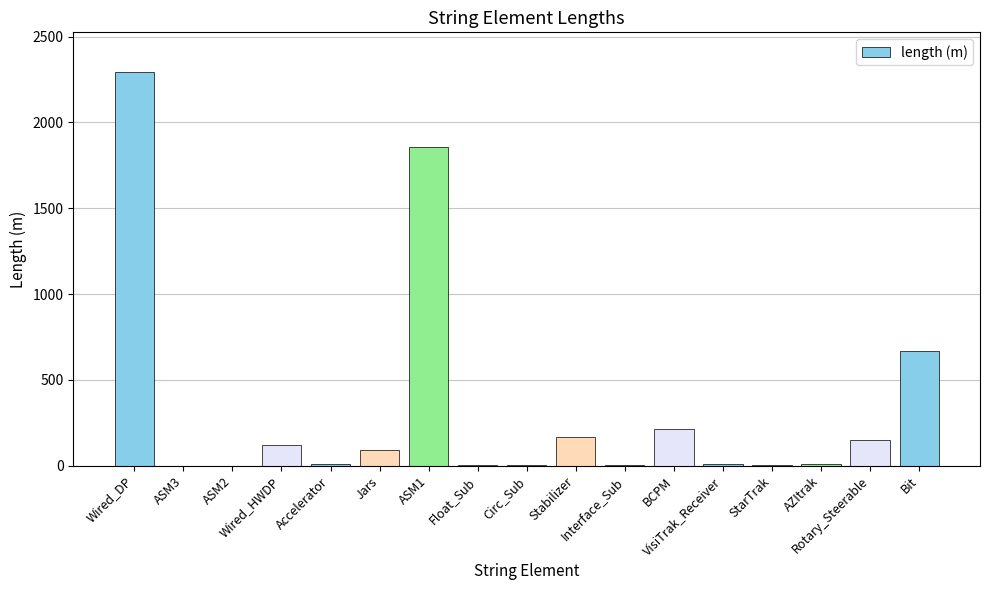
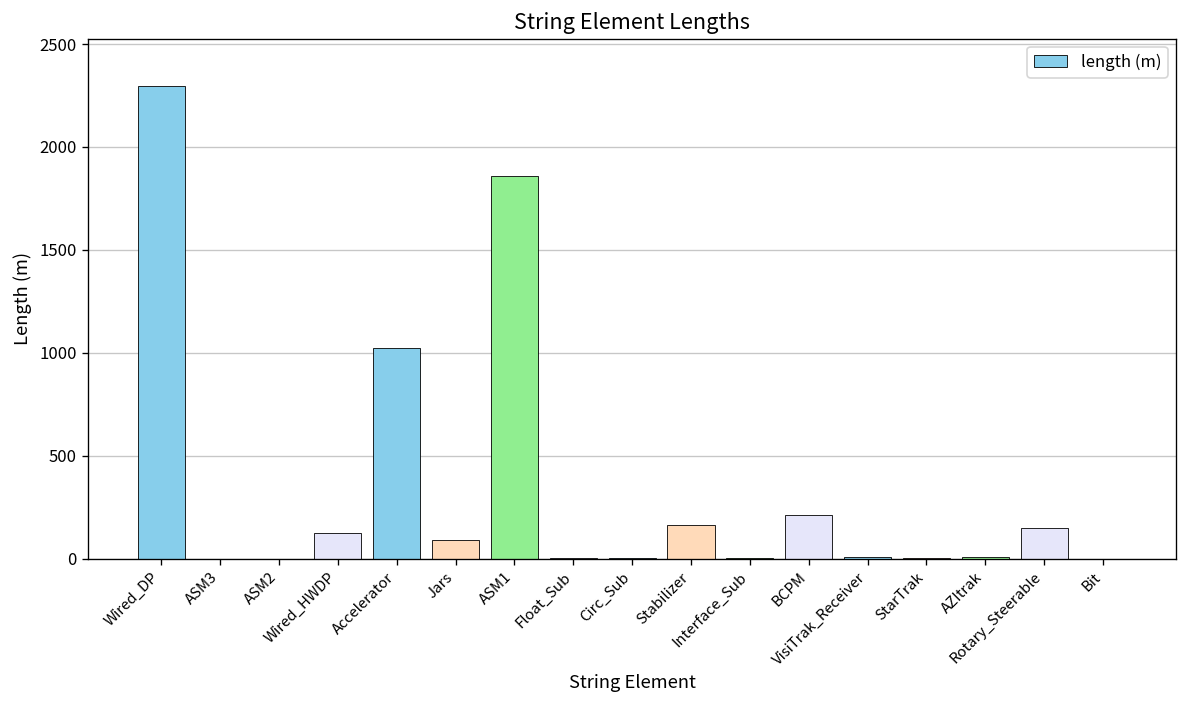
Accelerator: 10 -> 1020
Bit: 670 -> 0
